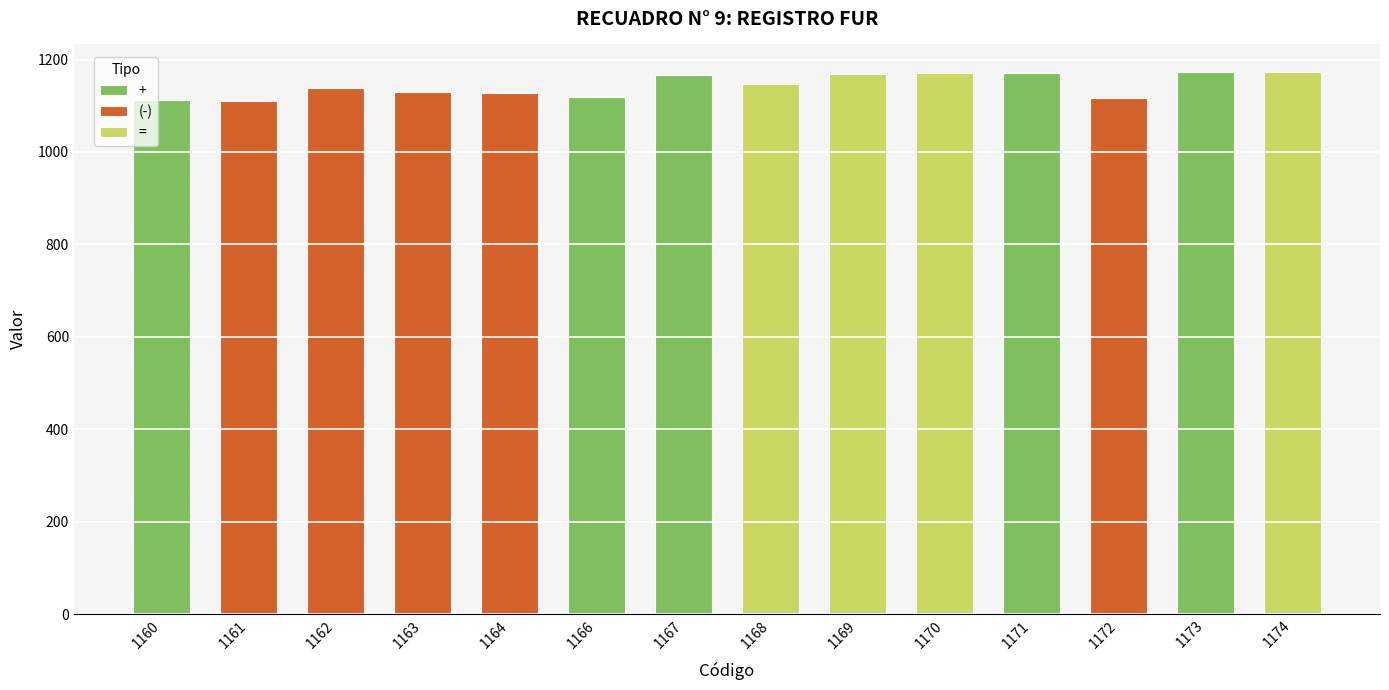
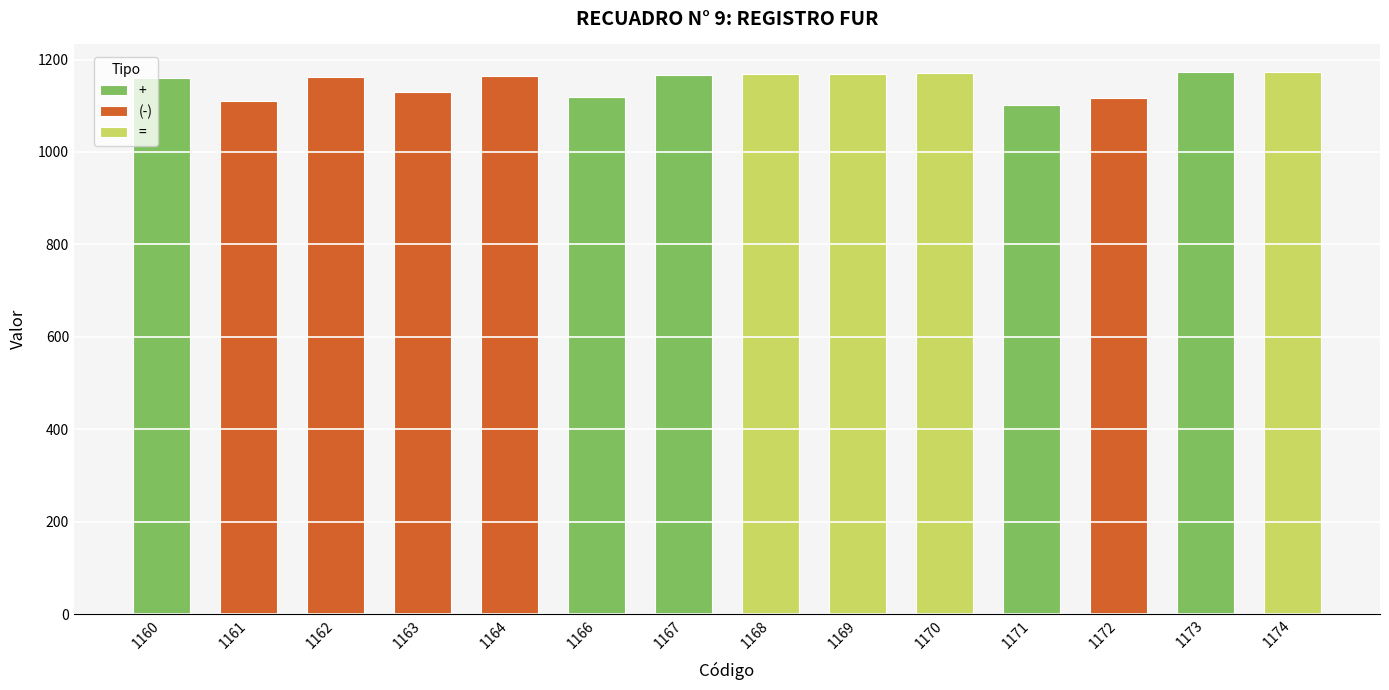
+, 1160: 1110 -> 1160
(-), 1162: 1140 -> 1160
(-), 1164: 1130 -> 1160
=, 1168: 1150 -> 1170
+, 1171: 1170 -> 1100
